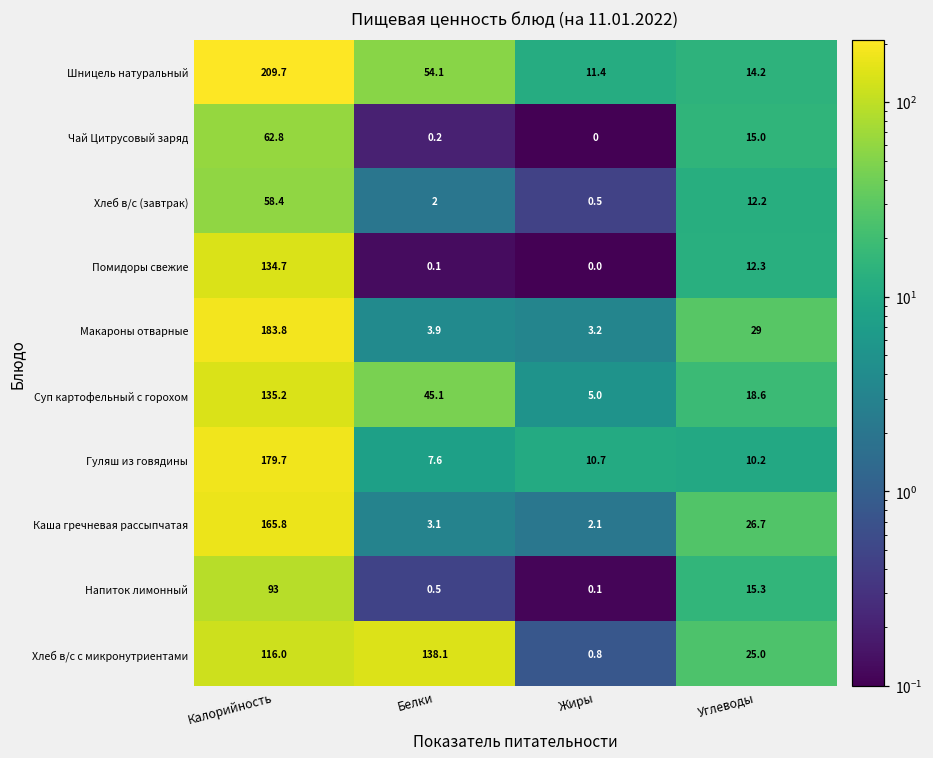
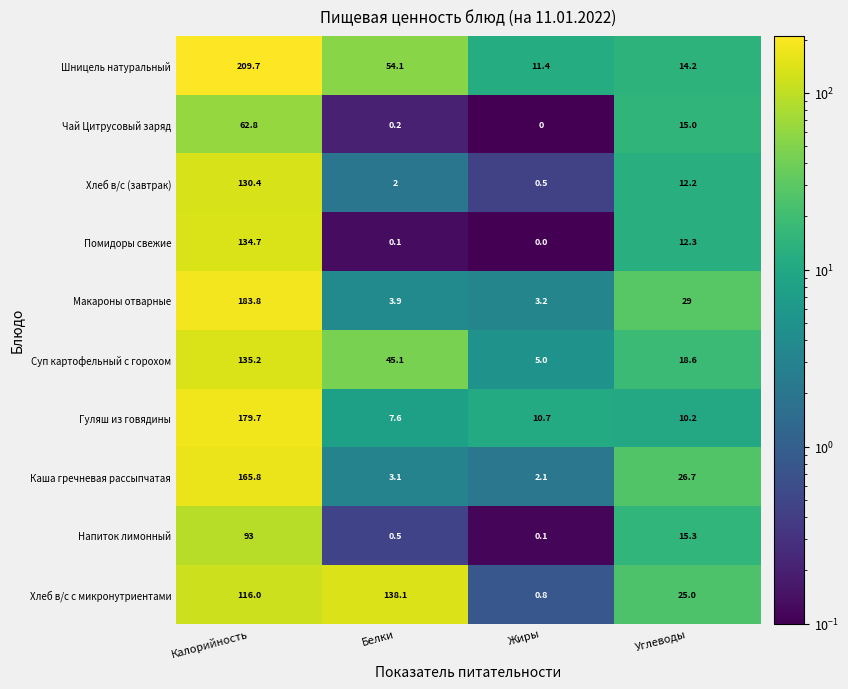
Хлеб в/с (завтрак), Калорийность: 58.4 -> 130.4
